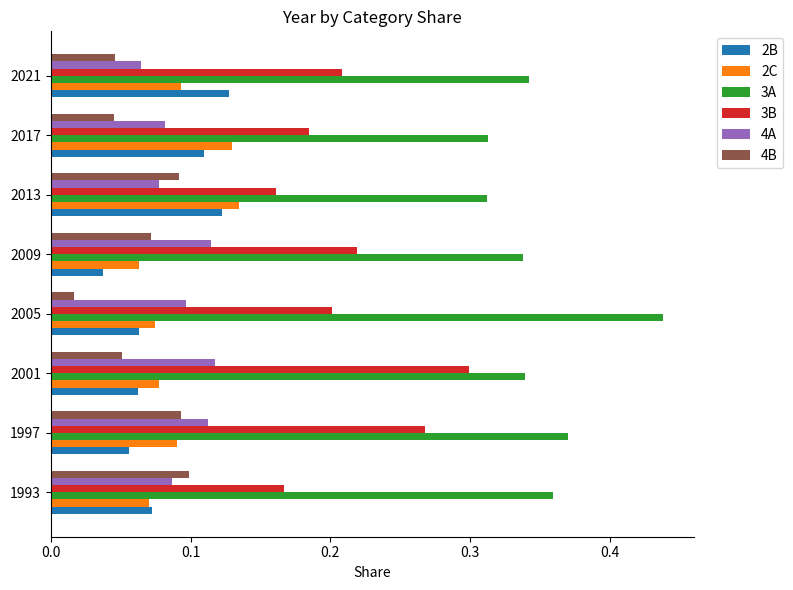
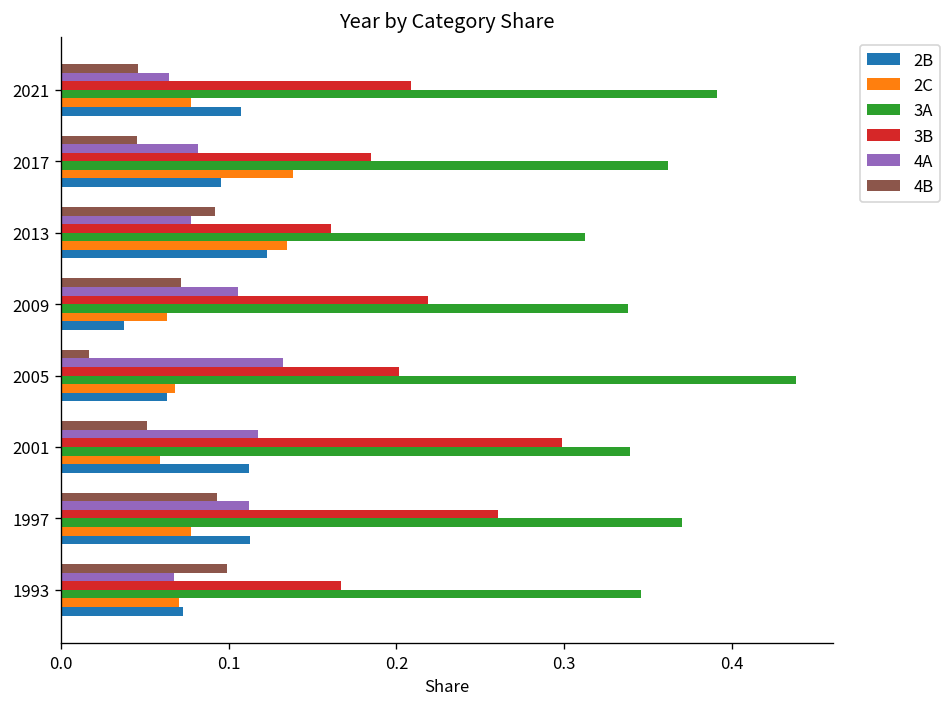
3A, 2021: 0.342 -> 0.391
2C, 2021: 0.093 -> 0.077
2B, 2021: 0.128 -> 0.108
3A, 2017: 0.312 -> 0.362
2C, 2017: 0.130 -> 0.139
2B, 2017: 0.110 -> 0.096
4A, 2009: 0.115 -> 0.106
4A, 2005: 0.097 -> 0.133
2C, 2005: 0.075 -> 0.068
2C, 2001: 0.077 -> 0.059
2B, 2001: 0.063 -> 0.112
3B, 1997: 0.268 -> 0.260
2C, 1997: 0.091 -> 0.078
2B, 1997: 0.056 -> 0.113
4A, 1993: 0.087 -> 0.067
3A, 1993: 0.359 -> 0.346
